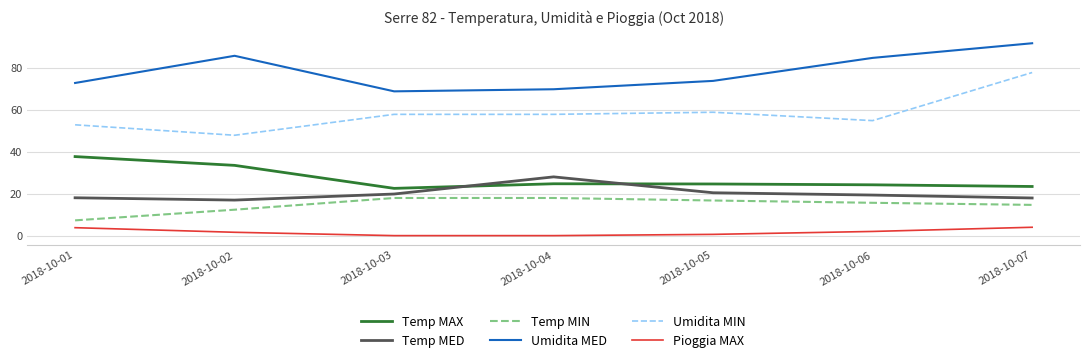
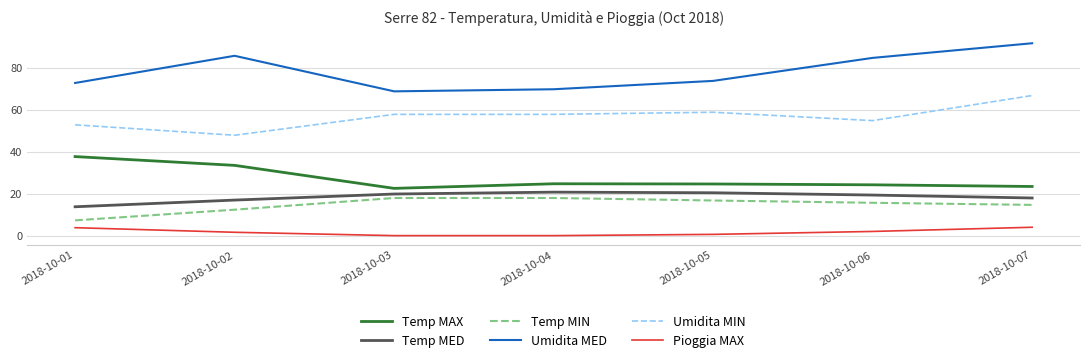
Temp MED, 2018-10-01: 18 -> 14
Temp MED, 2018-10-04: 28 -> 21
Umidita MIN, 2018-10-07: 78 -> 67
